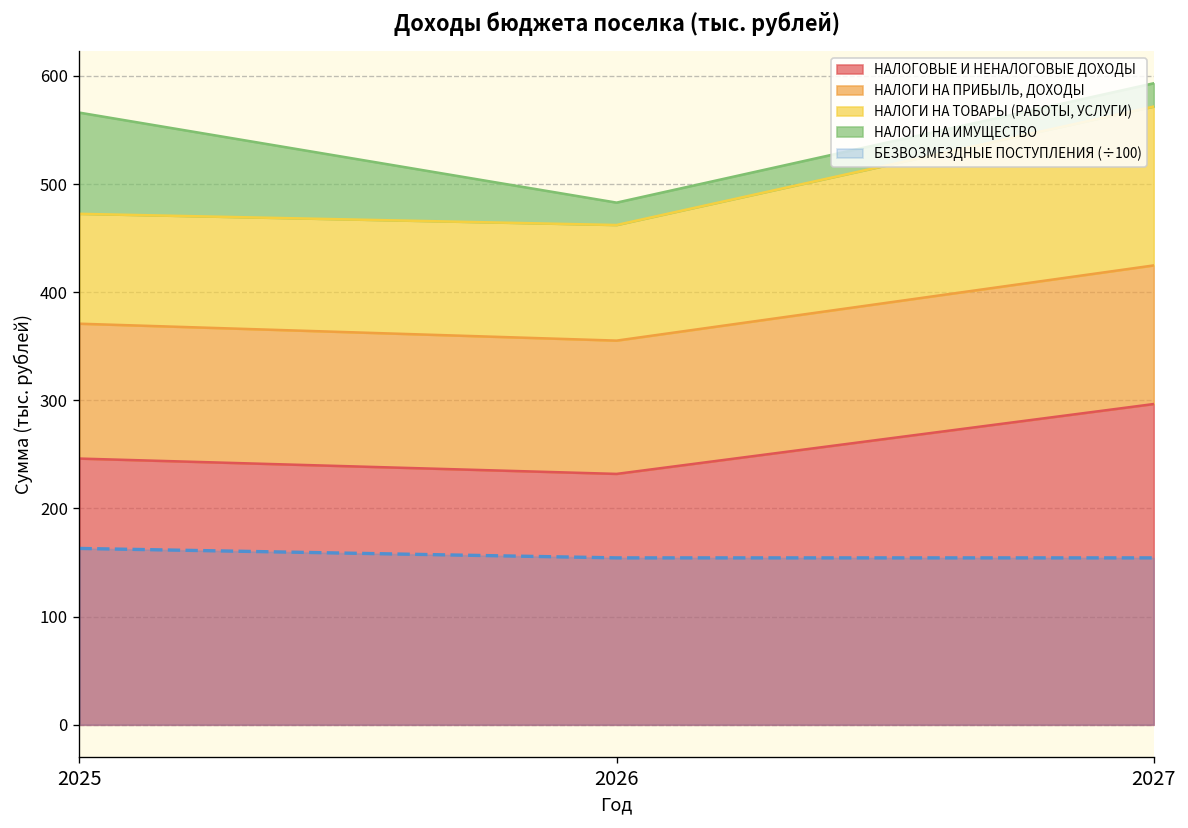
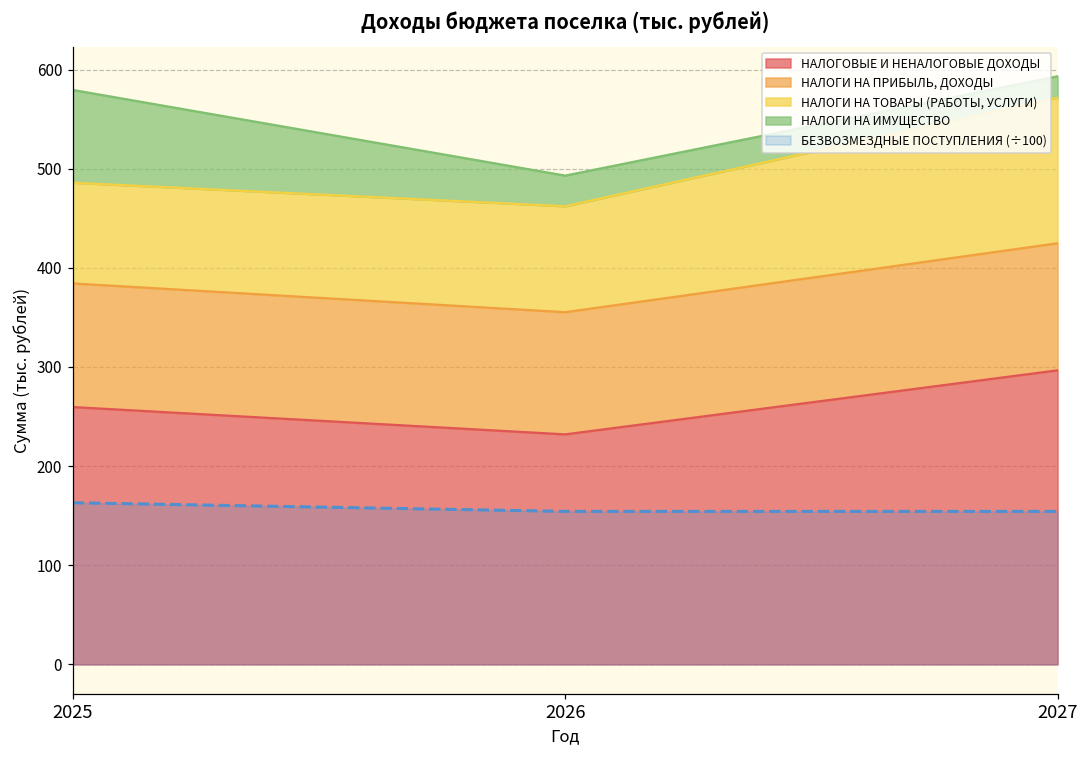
НАЛОГОВЫЕ И НЕНАЛОГОВЫЕ ДОХОДЫ, 2025: 250 -> 260
НАЛОГИ НА ИМУЩЕСТВО, 2026: 20 -> 30
